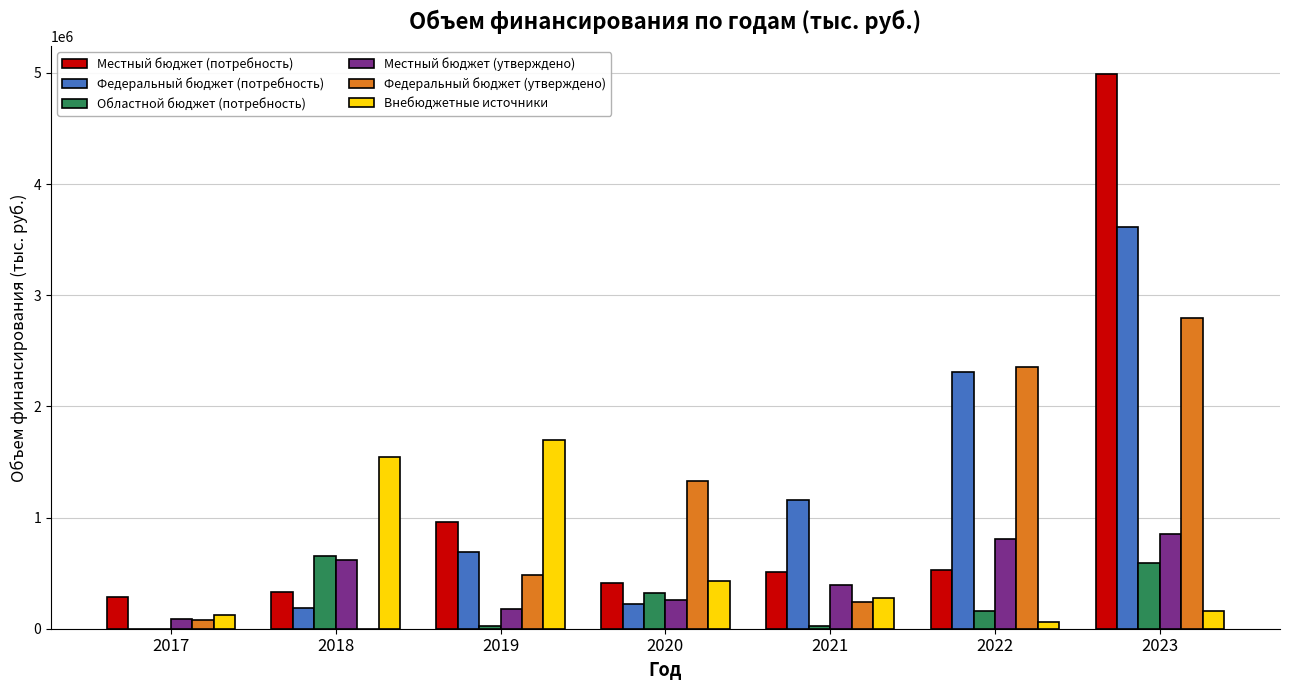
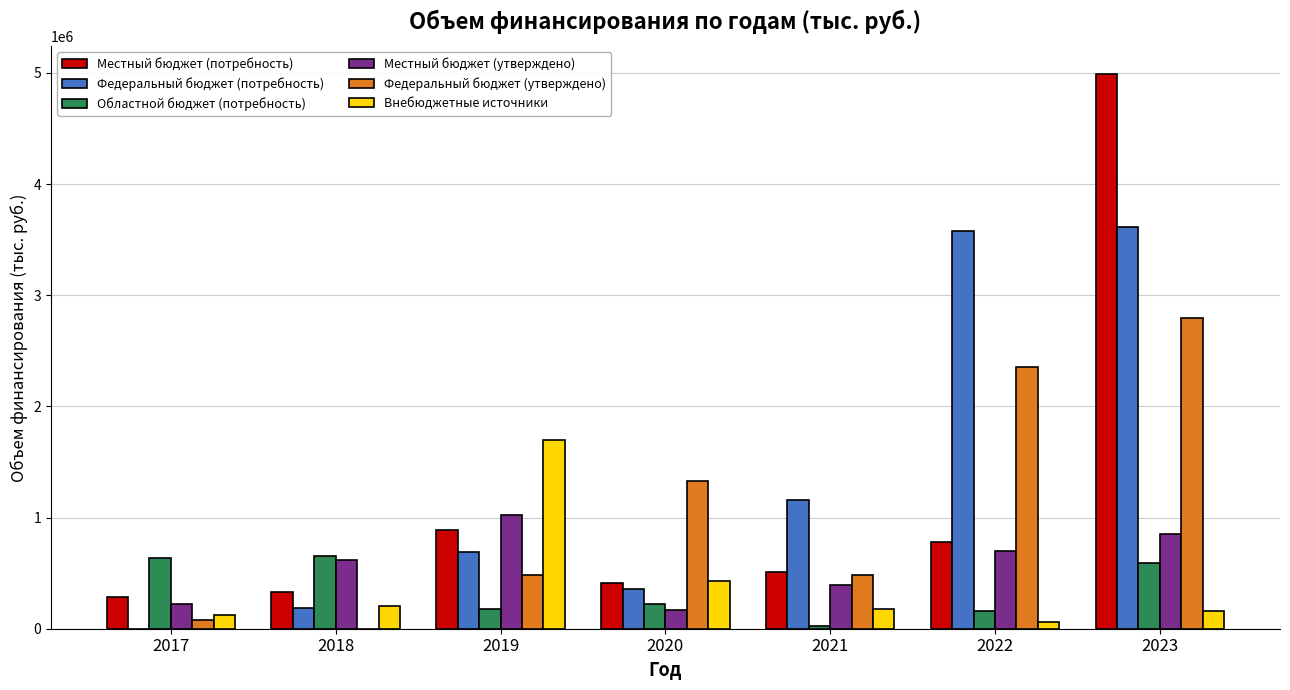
Областной бюджет (потребность), 2017: 0 -> 630000
Местный бюджет (утверждено), 2017: 90000 -> 220000
Внебюджетные источники, 2018: 1550000 -> 200000
Местный бюджет (потребность), 2019: 960000 -> 890000
Областной бюджет (потребность), 2019: 20000 -> 170000
Местный бюджет (утверждено), 2019: 180000 -> 1020000
Федеральный бюджет (потребность), 2020: 220000 -> 350000
Областной бюджет (потребность), 2020: 320000 -> 230000
Местный бюджет (утверждено), 2020: 260000 -> 170000
Федеральный бюджет (утверждено), 2021: 240000 -> 480000
Внебюджетные источники, 2021: 270000 -> 170000
Местный бюджет (потребность), 2022: 530000 -> 780000
Федеральный бюджет (потребность), 2022: 2310000 -> 3570000
Местный бюджет (утверждено), 2022: 800000 -> 700000
